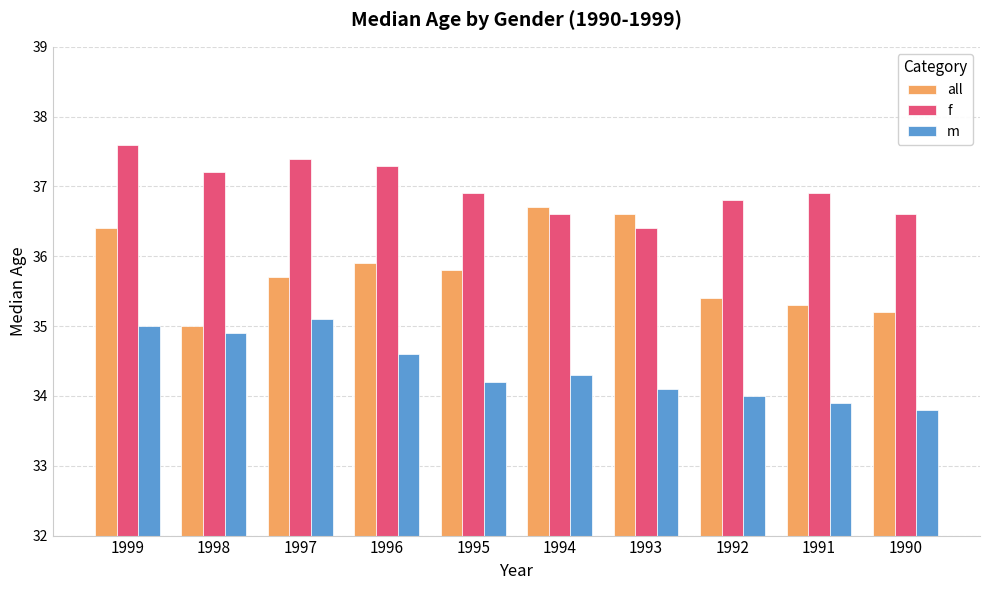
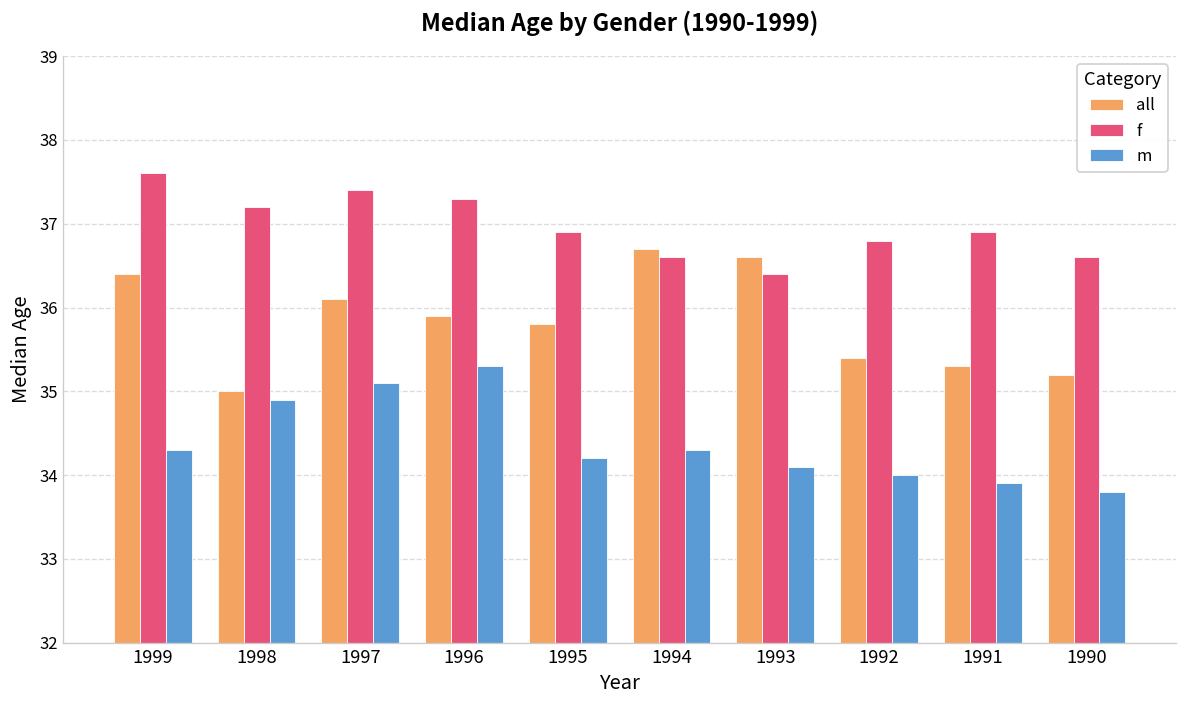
m, 1999: 35.0 -> 34.3
all, 1997: 35.7 -> 36.1
m, 1996: 34.6 -> 35.3
